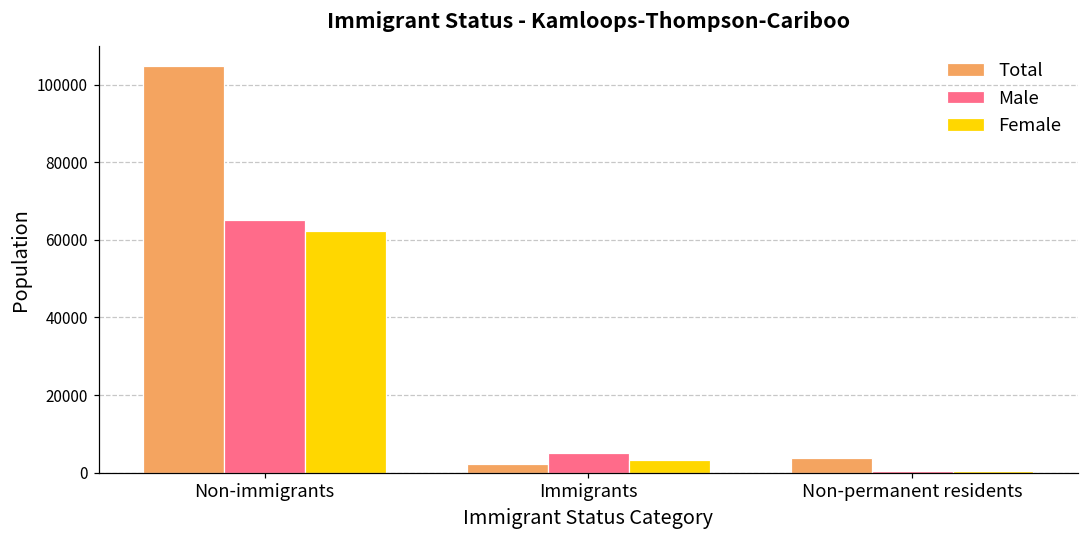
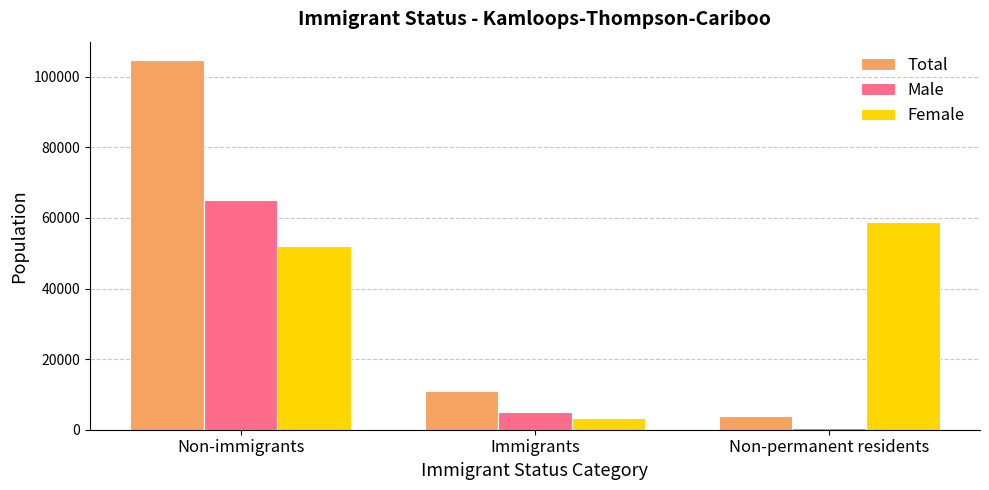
Female, Non-immigrants: 62000 -> 52000
Total, Immigrants: 2000 -> 11000
Female, Non-permanent residents: 0 -> 59000
